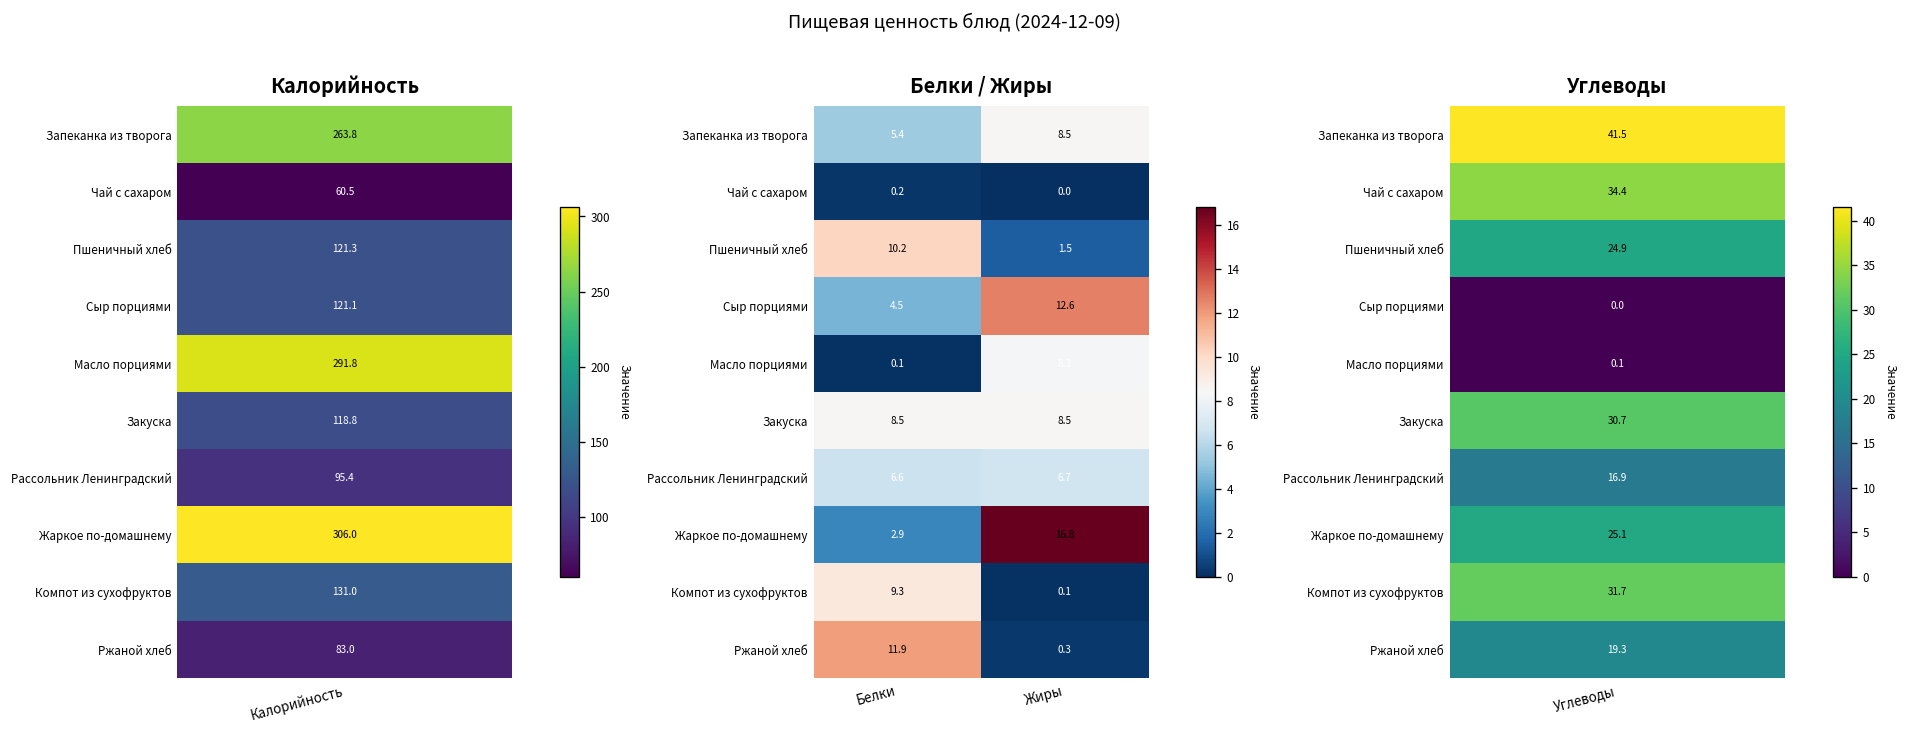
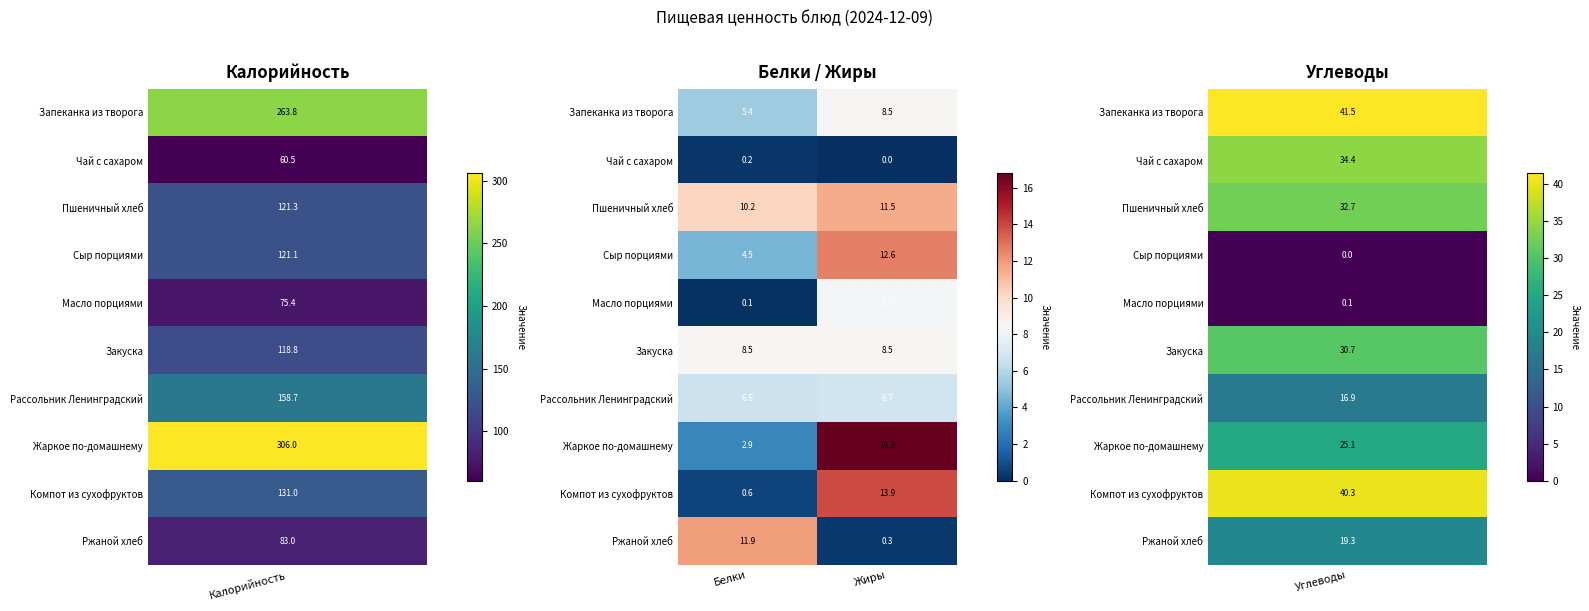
Калорийность, Масло порциями, Калорийность: 291.8 -> 75.4
Калорийность, Рассольник Ленинградский, Калорийность: 95.4 -> 158.7
Белки / Жиры, Пшеничный хлеб, Жиры: 1.5 -> 11.5
Белки / Жиры, Компот из сухофруктов, Белки: 9.3 -> 0.6
Белки / Жиры, Компот из сухофруктов, Жиры: 0.1 -> 13.9
Углеводы, Пшеничный хлеб, Углеводы: 24.9 -> 32.7
Углеводы, Компот из сухофруктов, Углеводы: 31.7 -> 40.3
